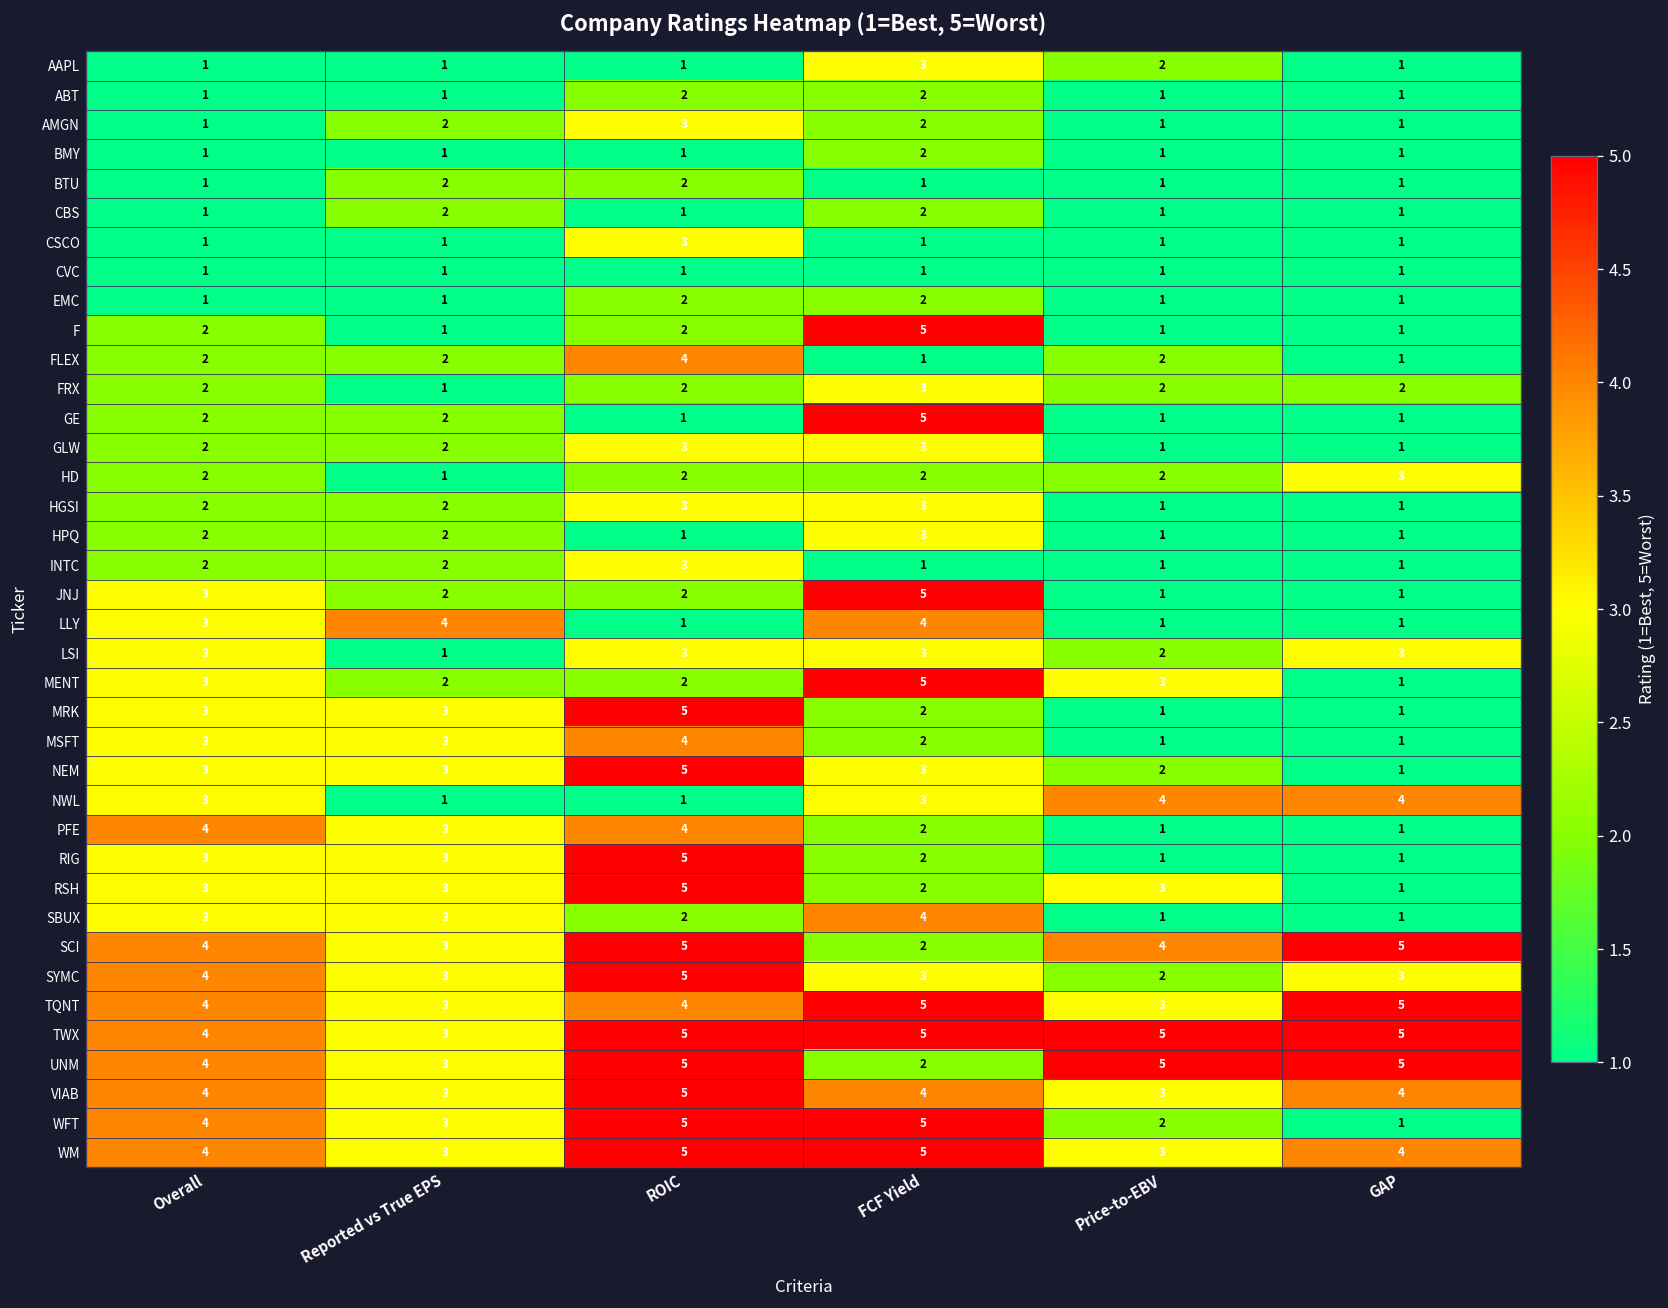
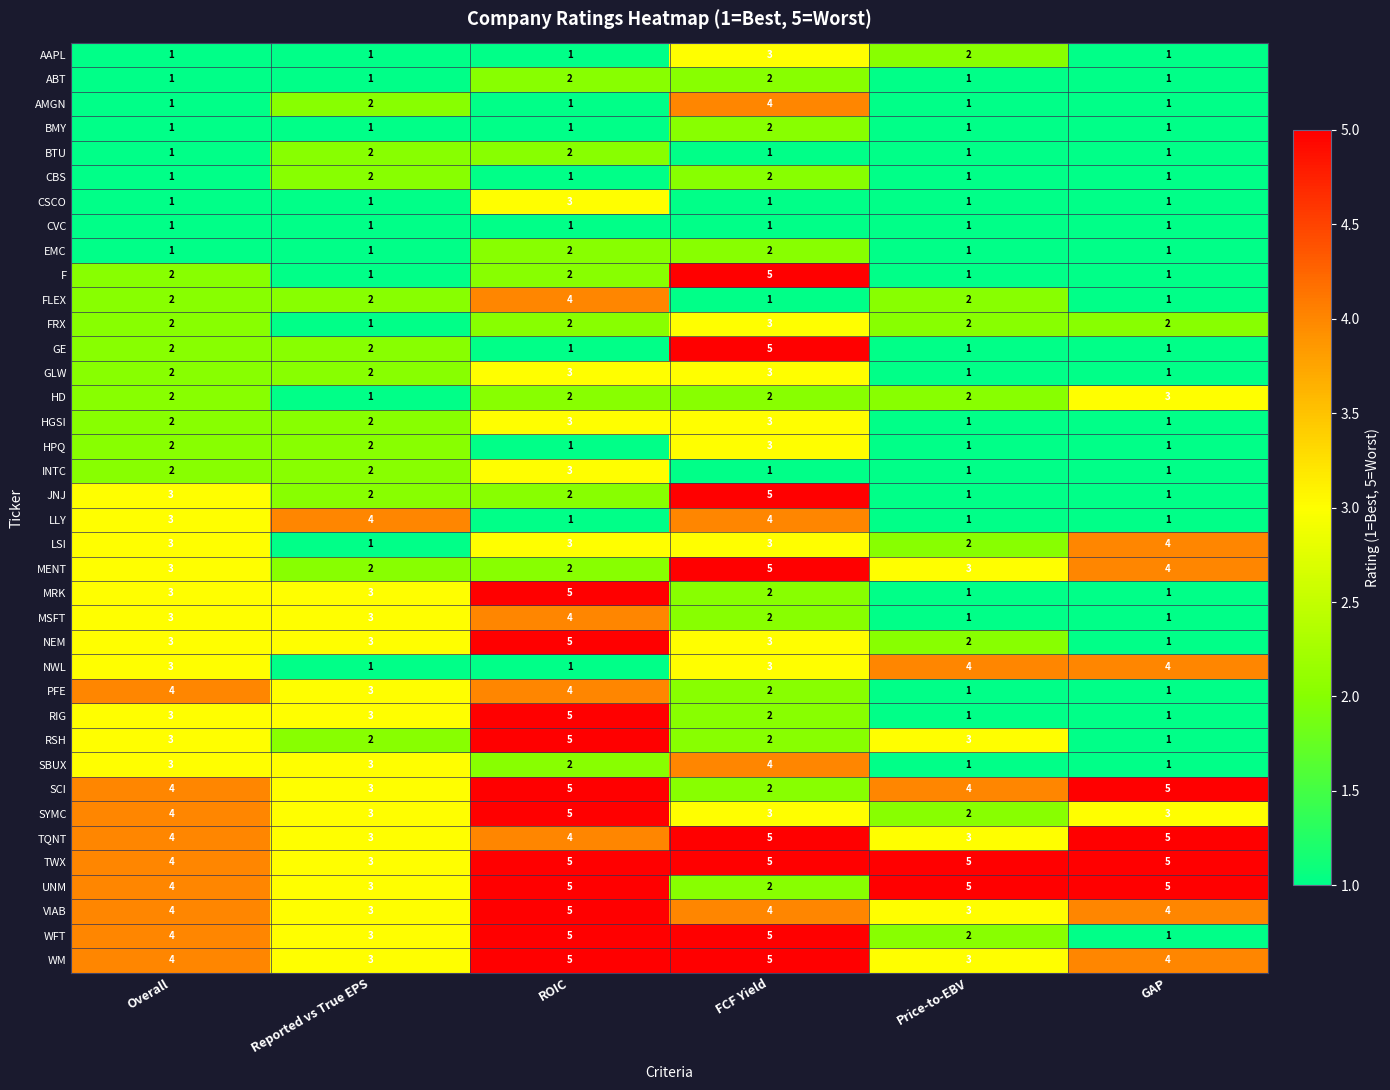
AMGN, ROIC: 3 -> 1
AMGN, FCF Yield: 2 -> 4
LSI, GAP: 3 -> 4
MENT, GAP: 1 -> 4
RSH, Reported vs True EPS: 3 -> 2
